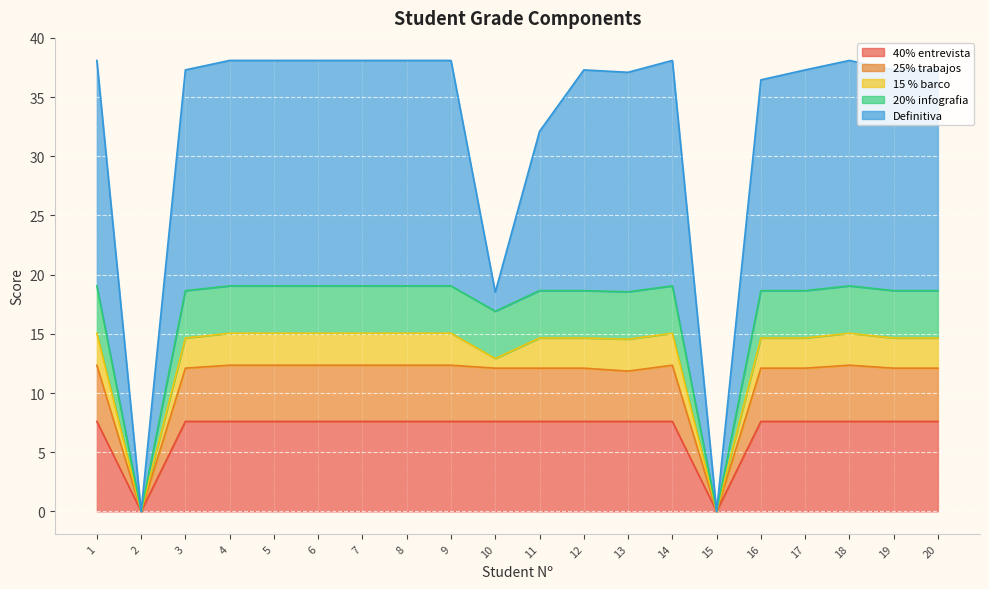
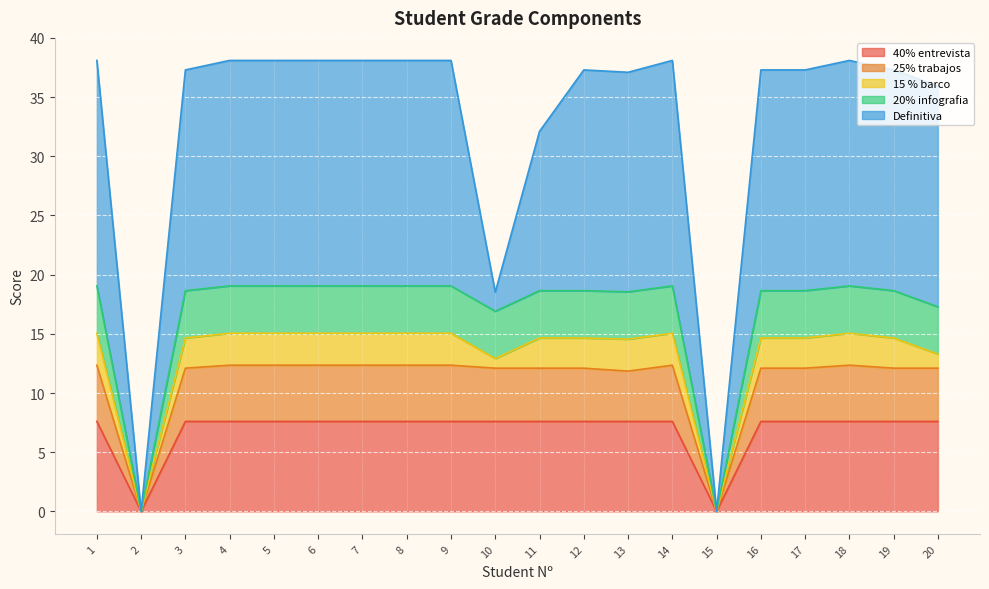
Definitiva, 16: 17.8 -> 18.7
15 % barco, 20: 2.5 -> 1.2
